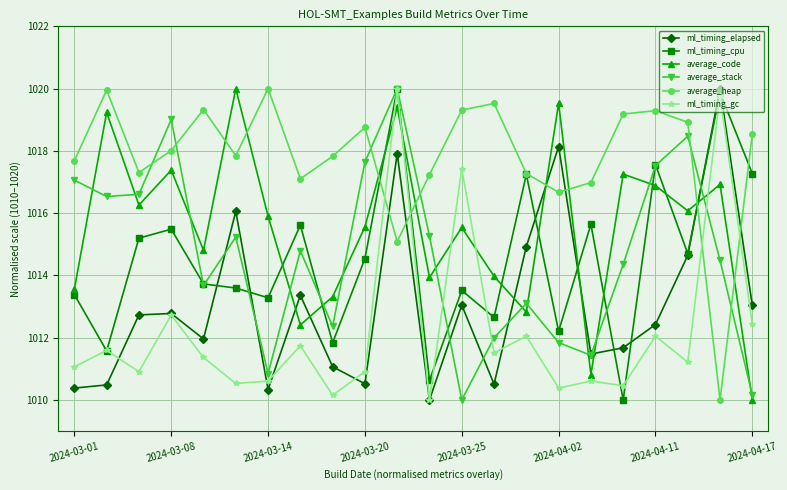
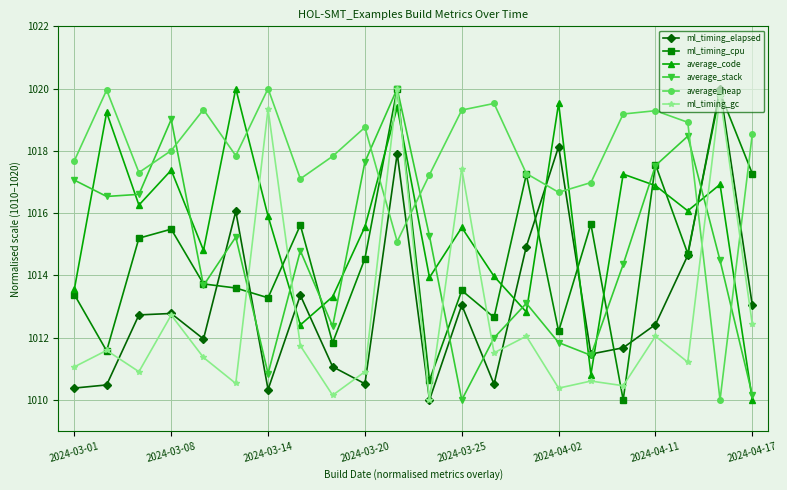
ml_timing_gc, 2024-03-14: 1010.6 -> 1019.3
